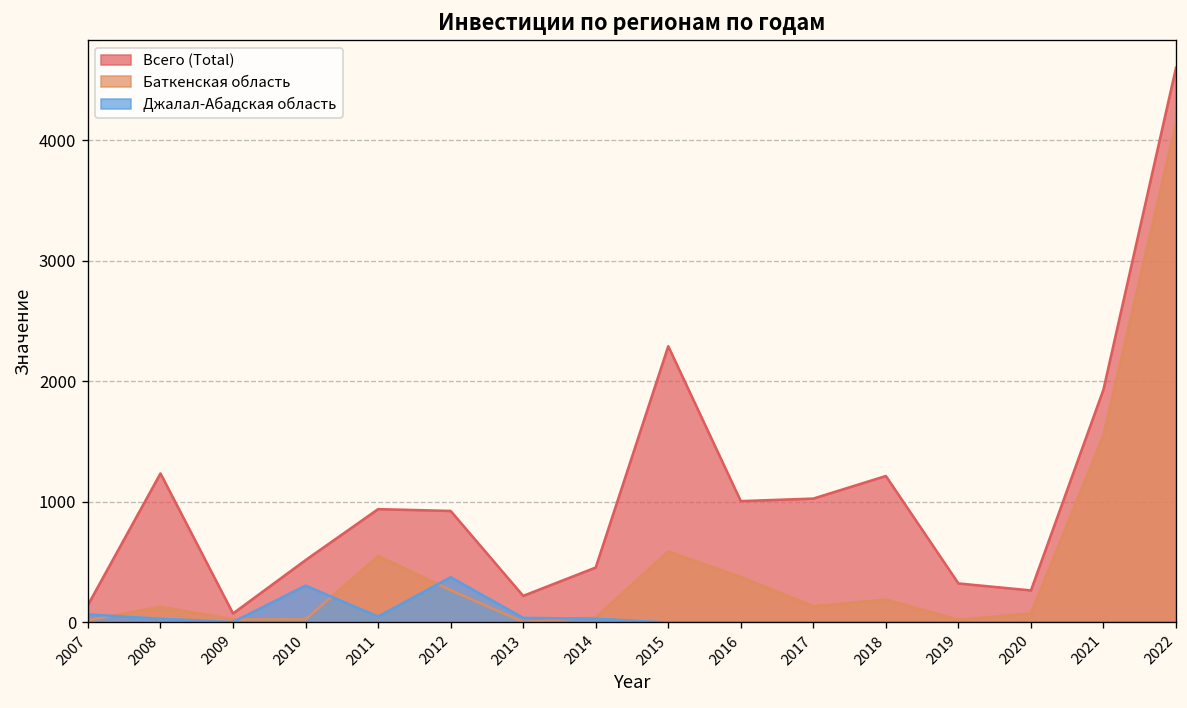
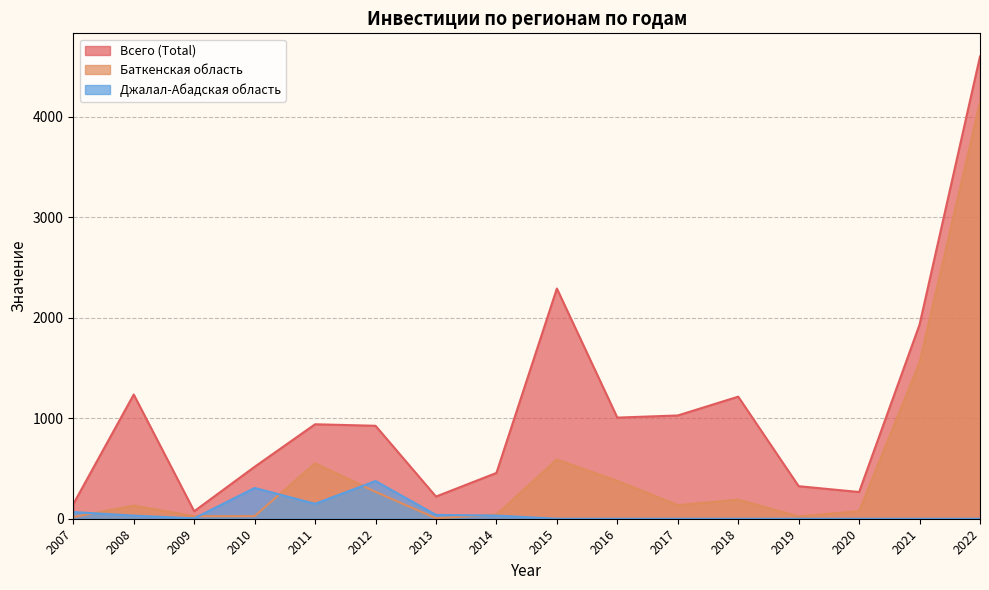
Джалал-Абадская область, 2011: 50 -> 150
